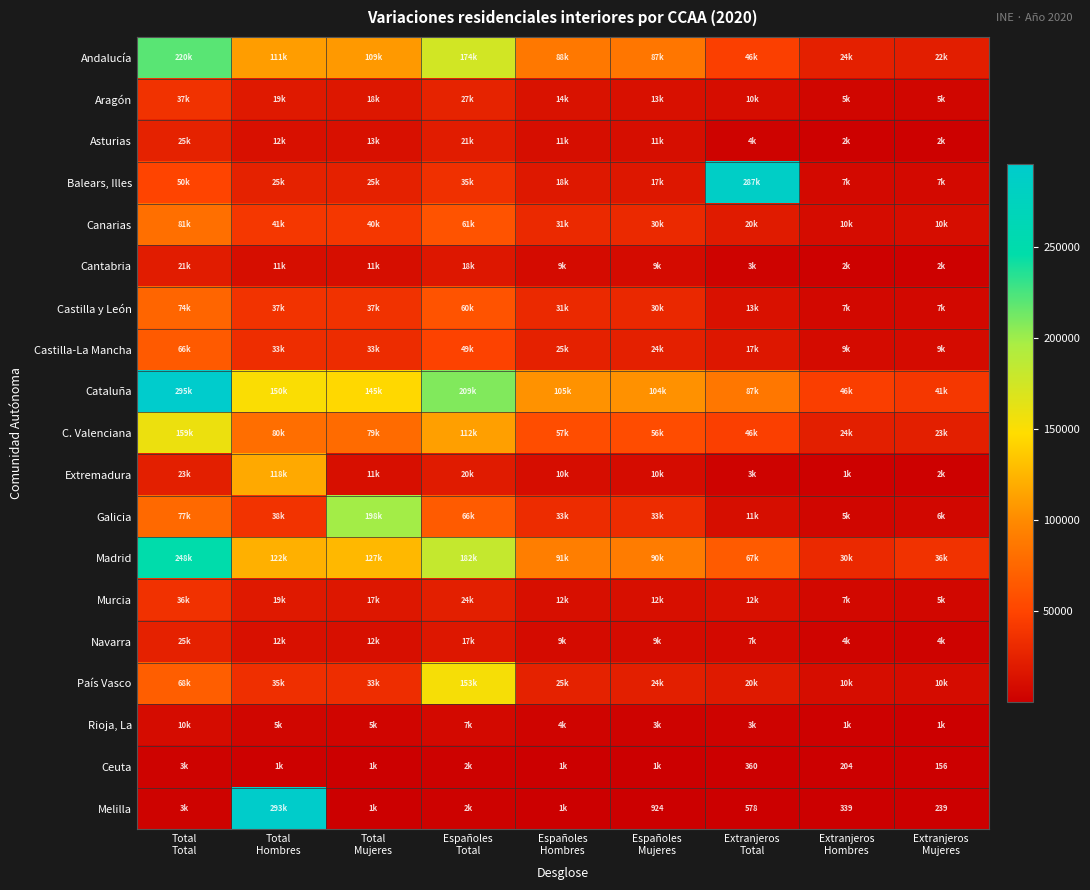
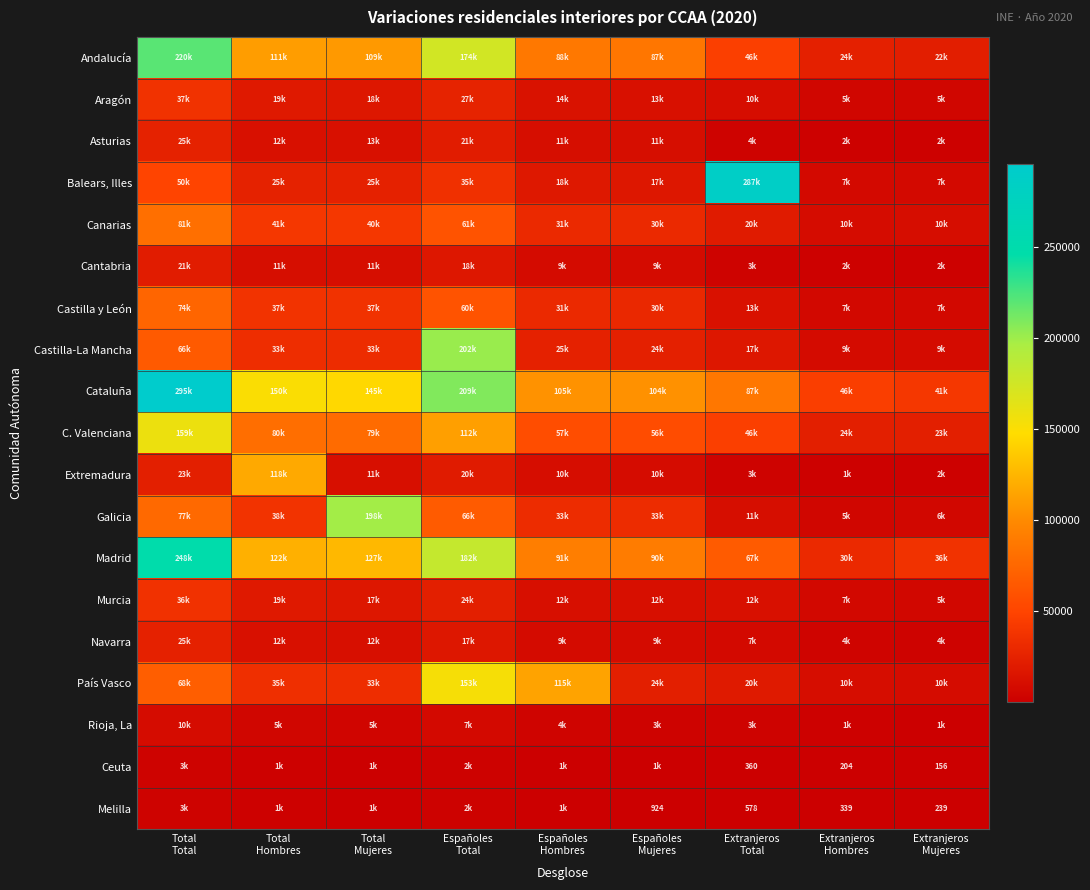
Castilla-La Mancha, Españoles Total: 49k -> 202k
País Vasco, Españoles Hombres: 25k -> 115k
Melilla, Total Hombres: 293k -> 1k
